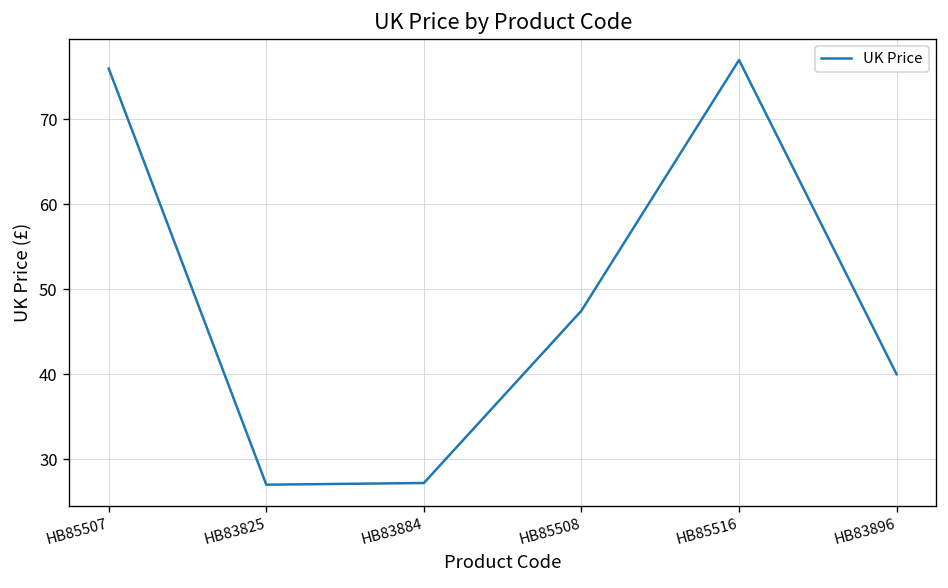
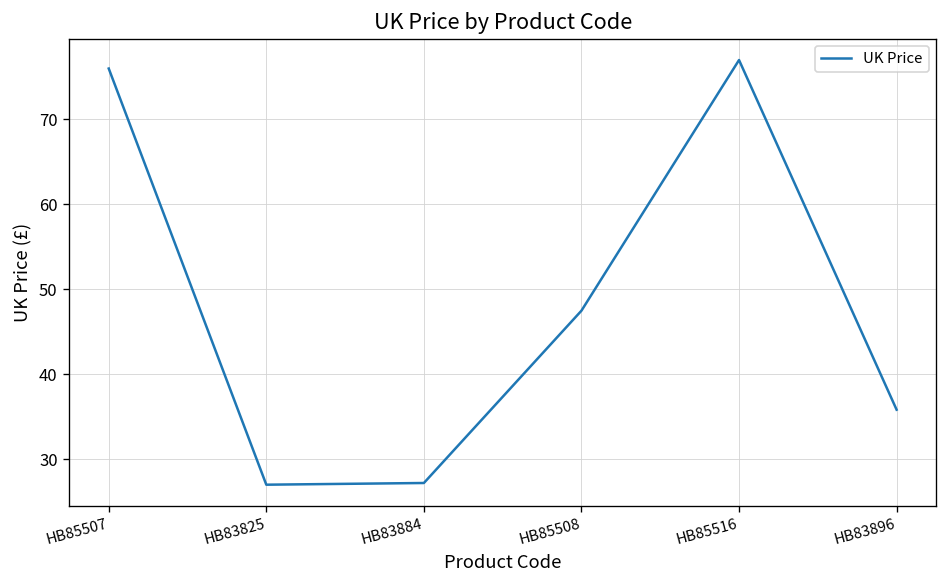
HB83896: 40 -> 36
